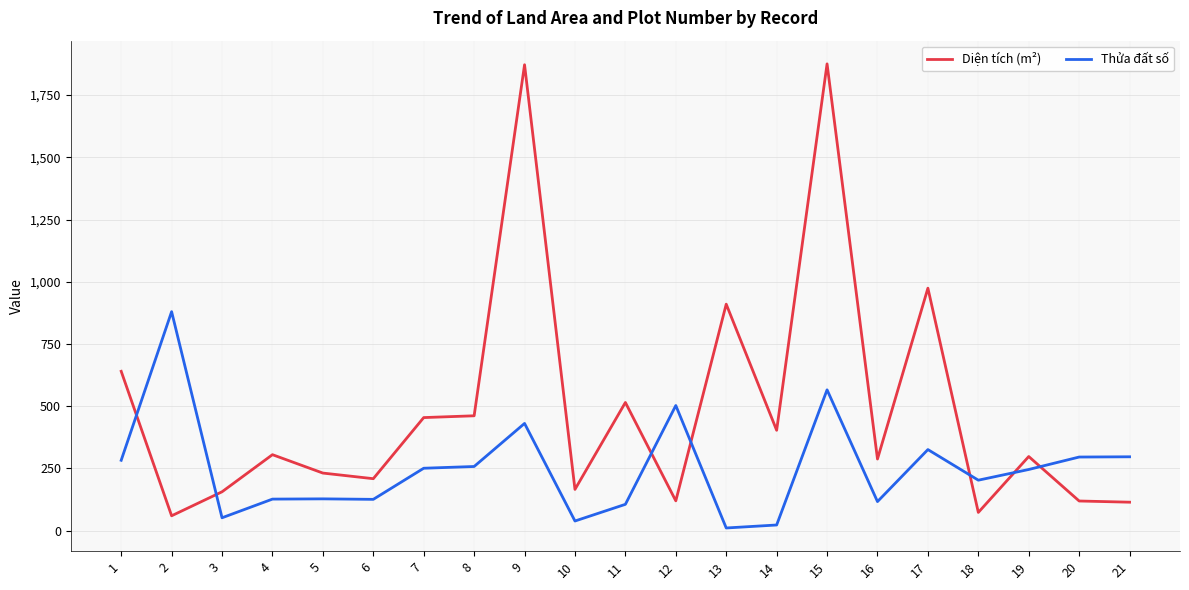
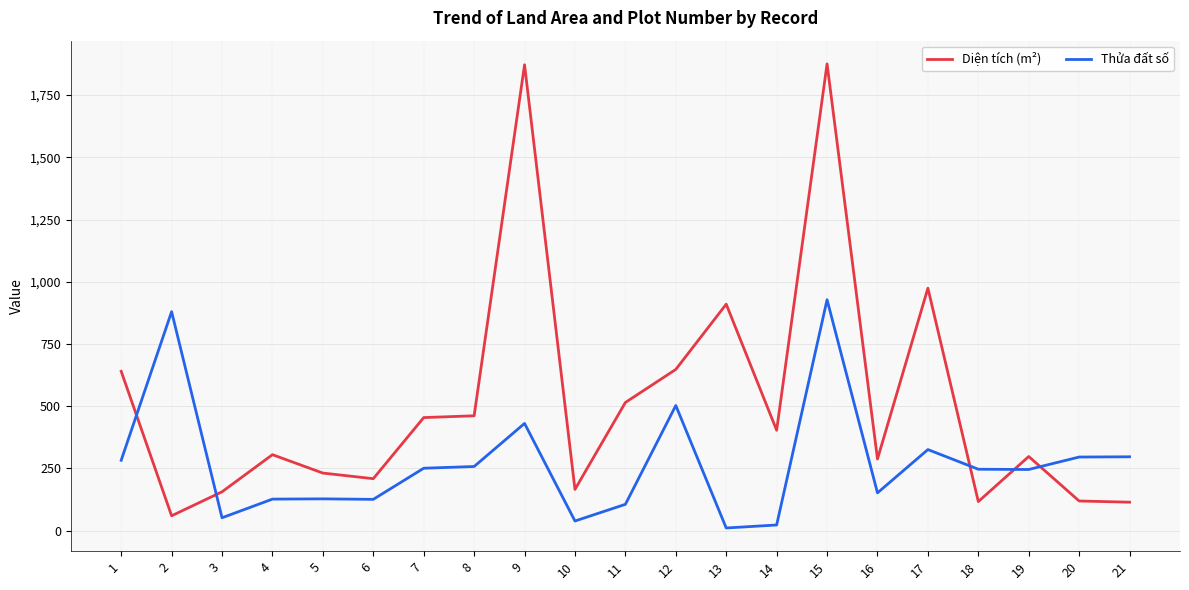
Diện tích (m²), 12: 120 -> 650
Thửa đất số, 15: 570 -> 930
Thửa đất số, 16: 120 -> 150
Diện tích (m²), 18: 70 -> 120
Thửa đất số, 18: 200 -> 250
